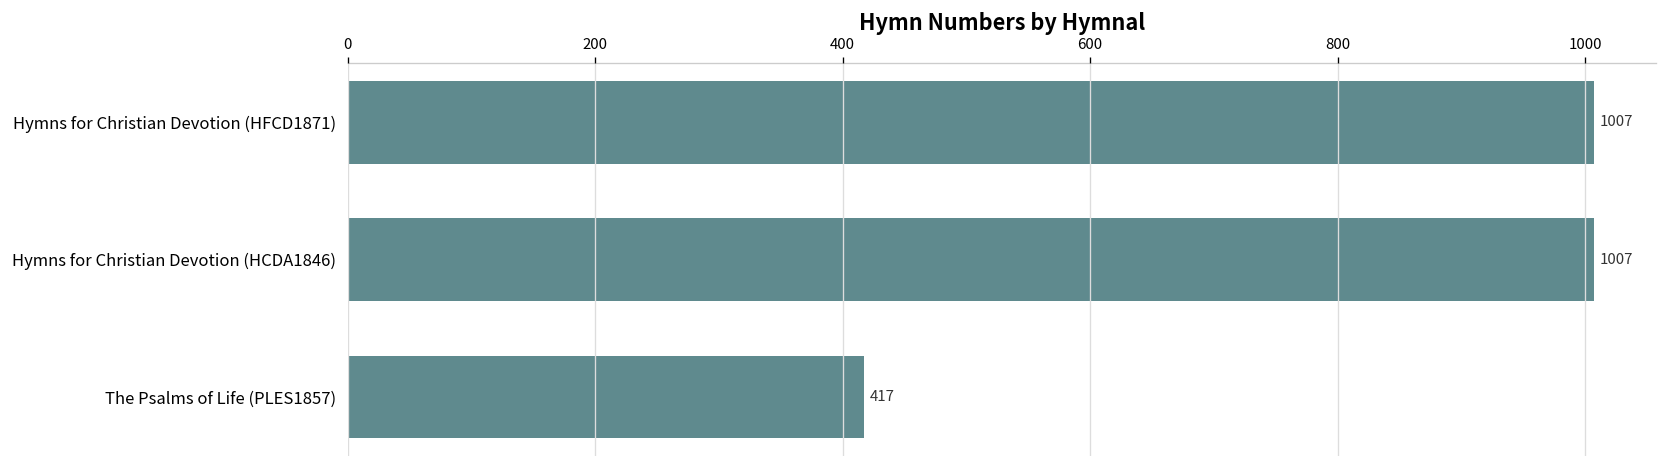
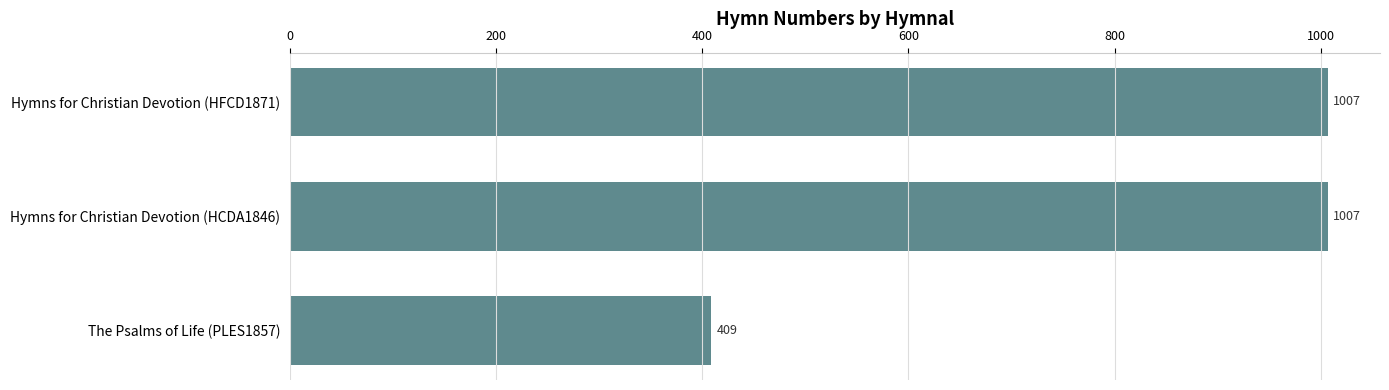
The Psalms of Life (PLES1857): 417 -> 409
